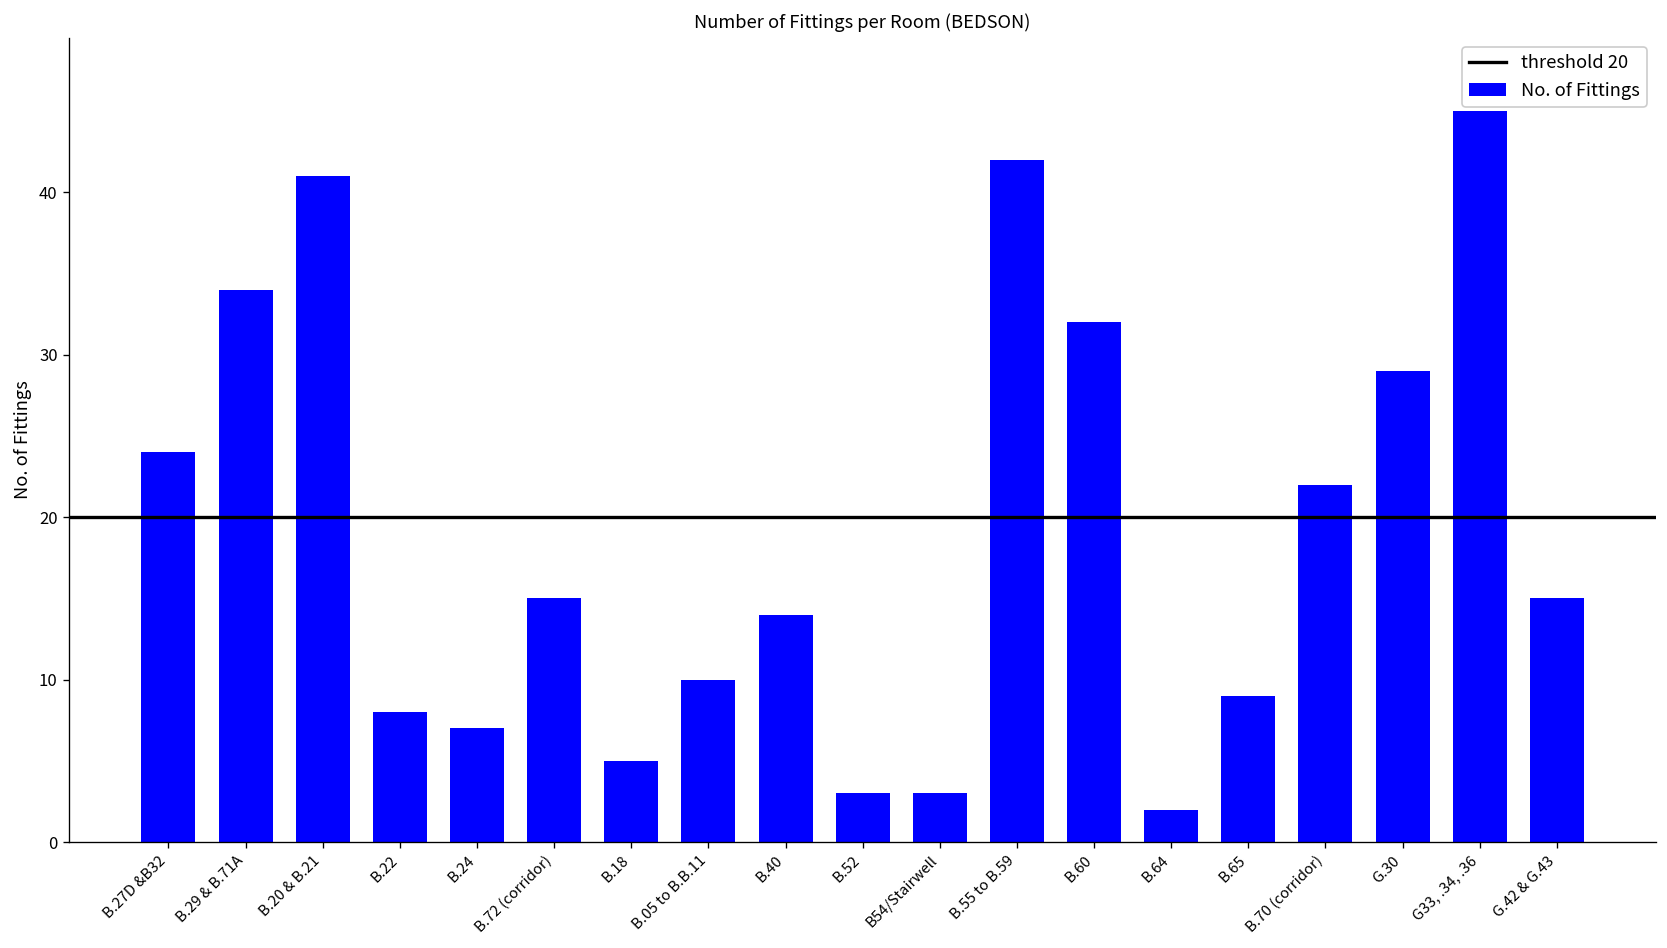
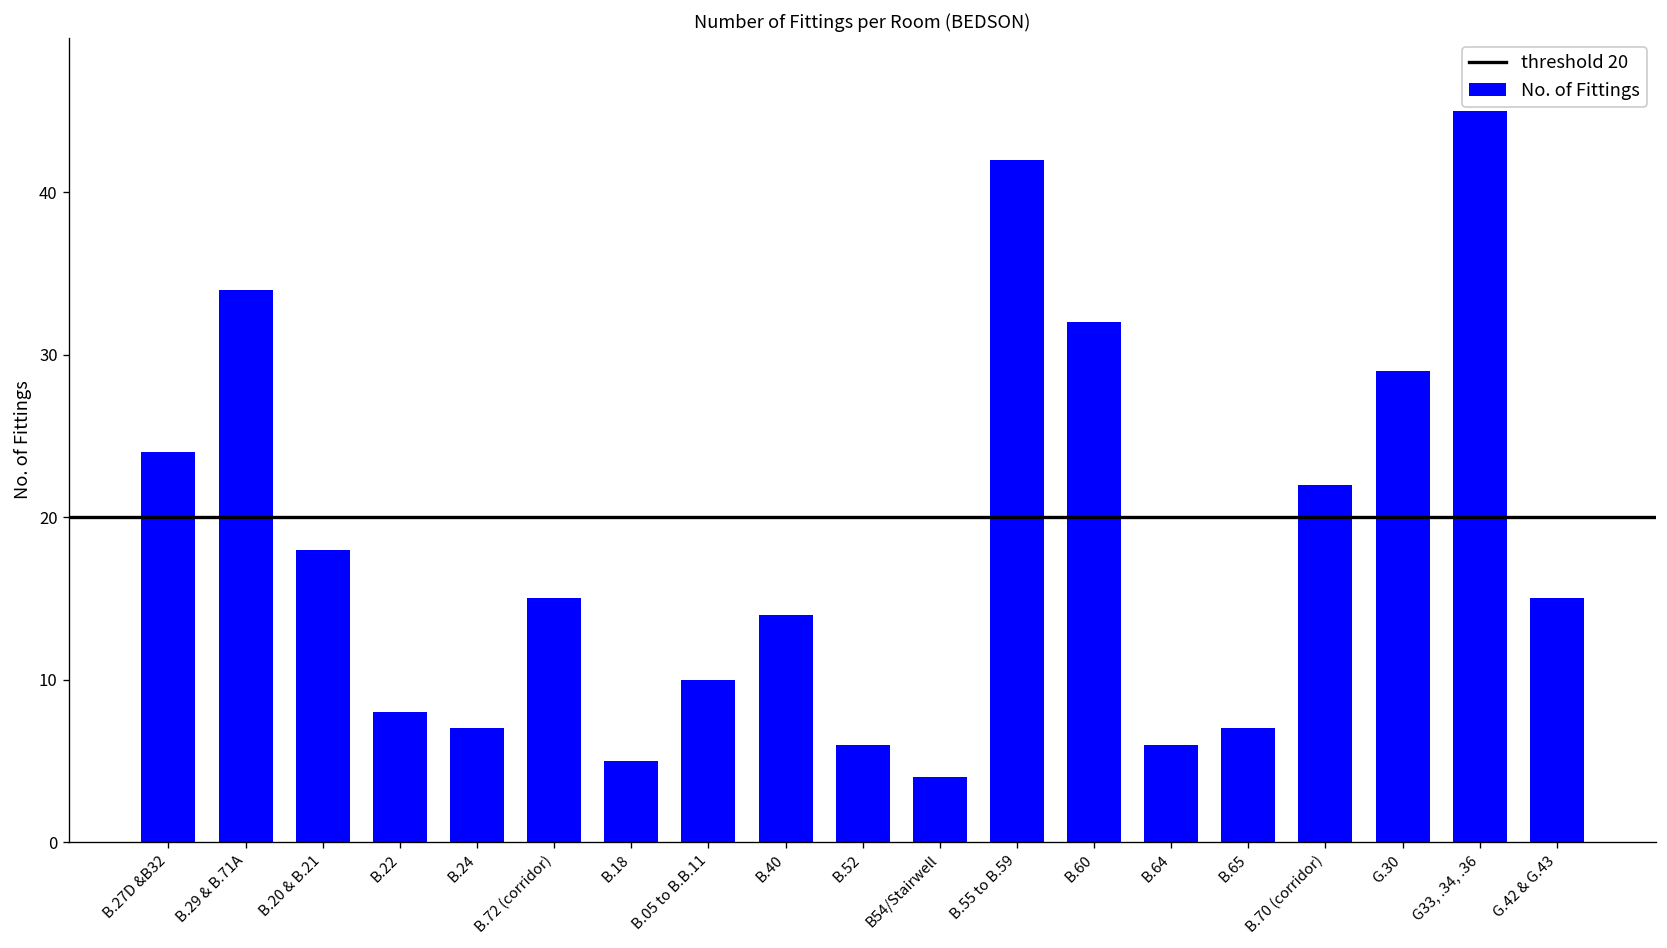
B.20 & B.21: 41 -> 18
B.52: 3 -> 6
B54/Stairwell: 3 -> 4
B.64: 2 -> 6
B.65: 9 -> 7
